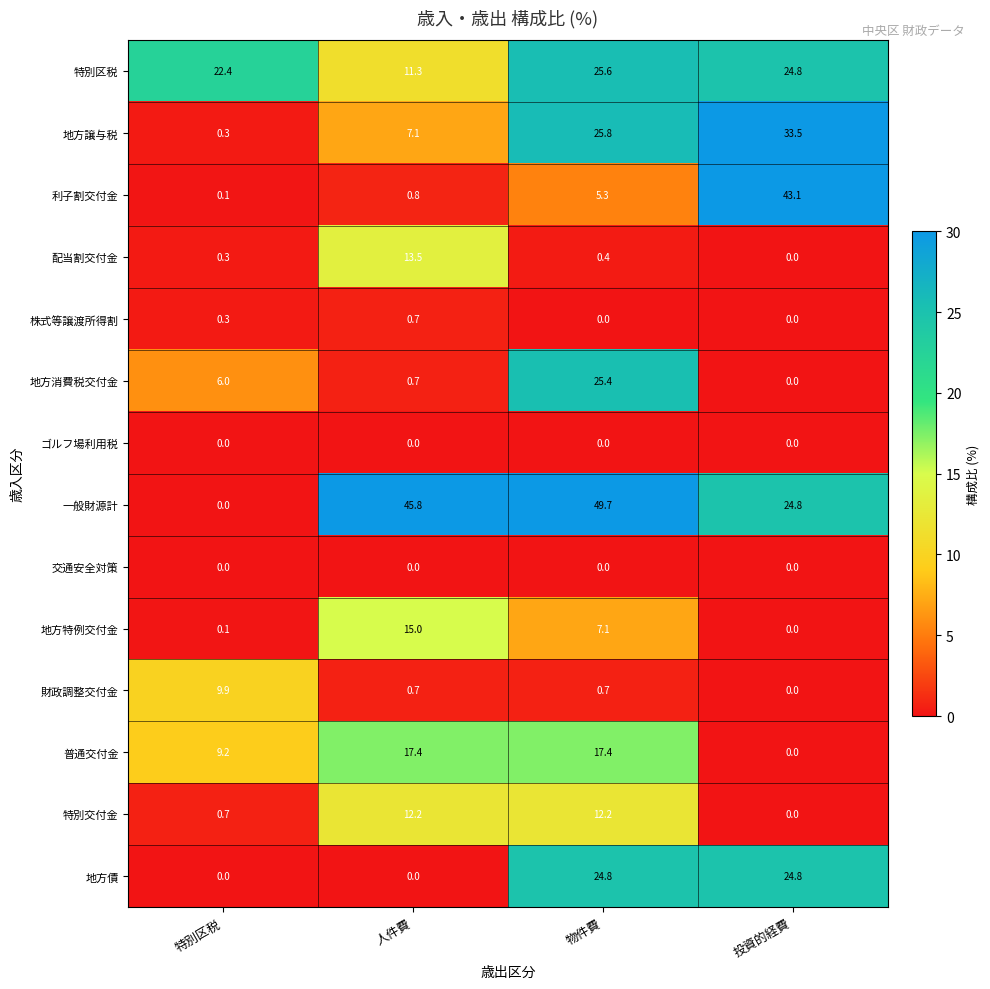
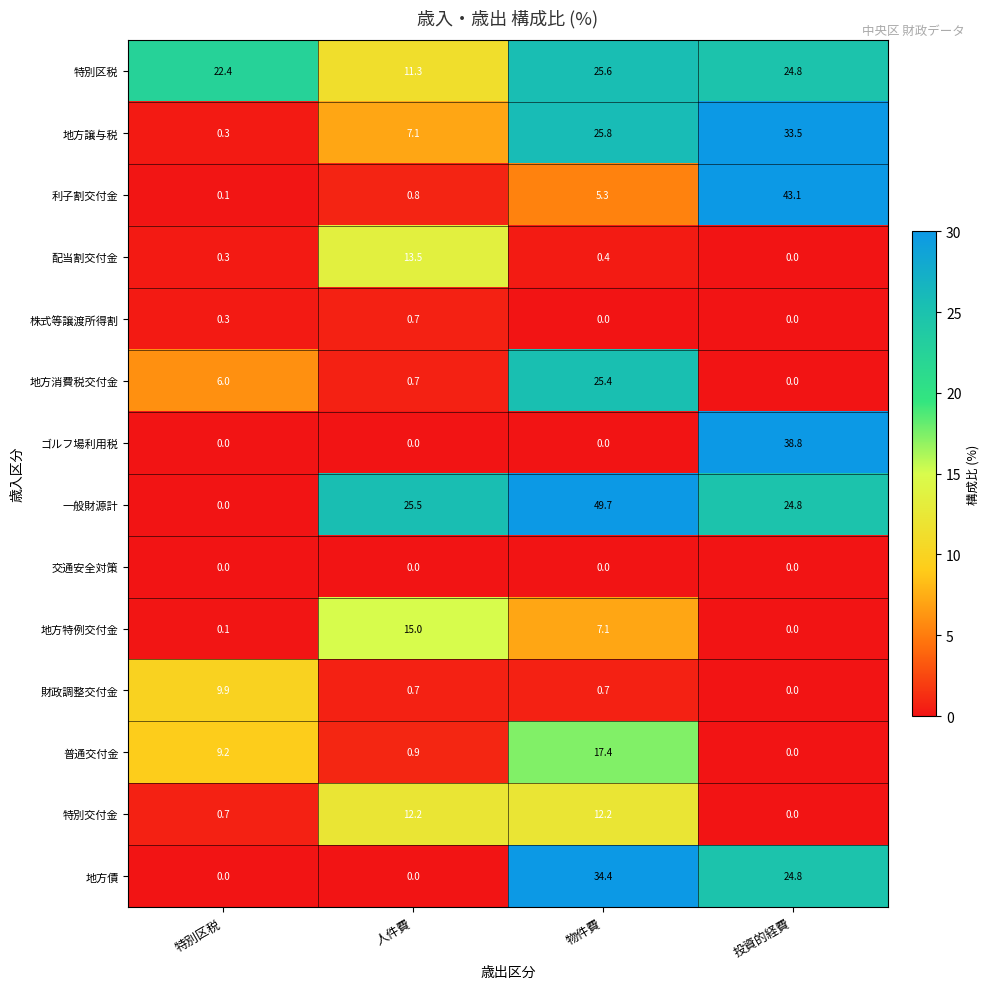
ゴルフ場利用税, 投資的経費: 0.0 -> 38.8
一般財源計, 人件費: 45.8 -> 25.5
普通交付金, 人件費: 17.4 -> 0.9
地方債, 物件費: 24.8 -> 34.4
